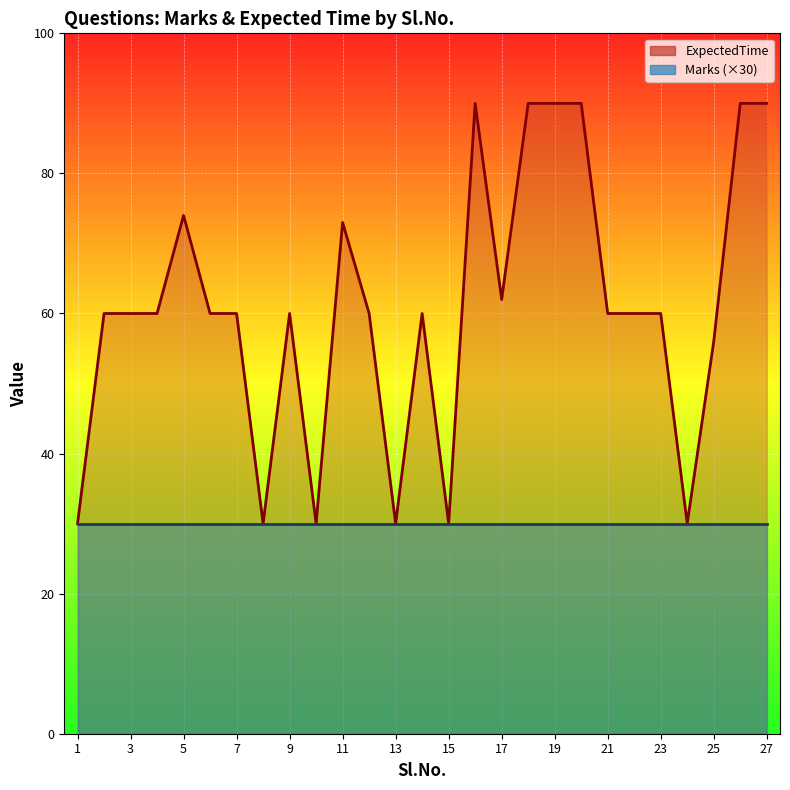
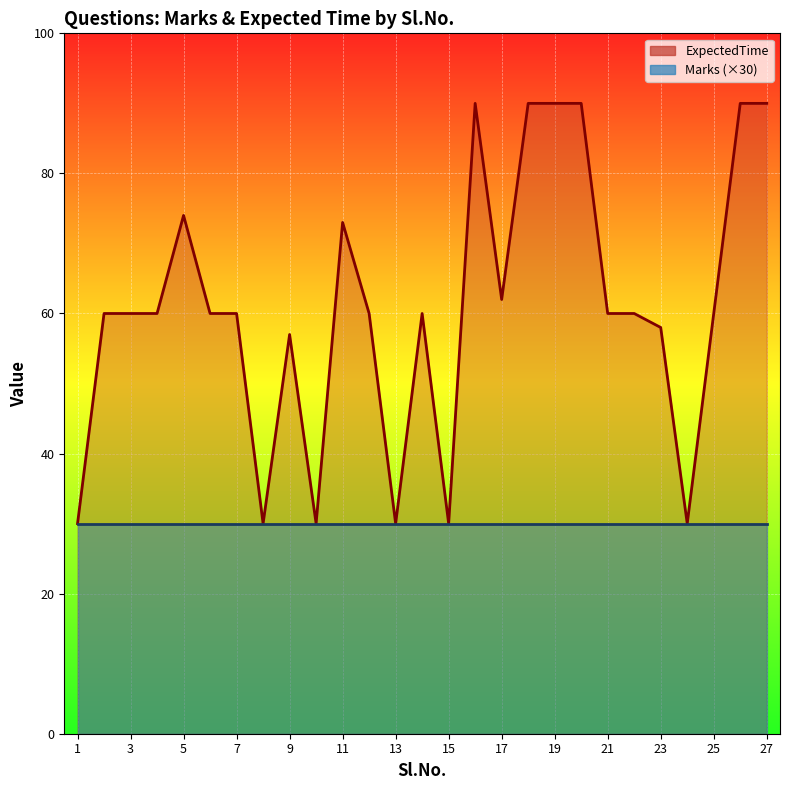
ExpectedTime, 9: 60 -> 57
ExpectedTime, 23: 60 -> 58
ExpectedTime, 25: 56 -> 60
